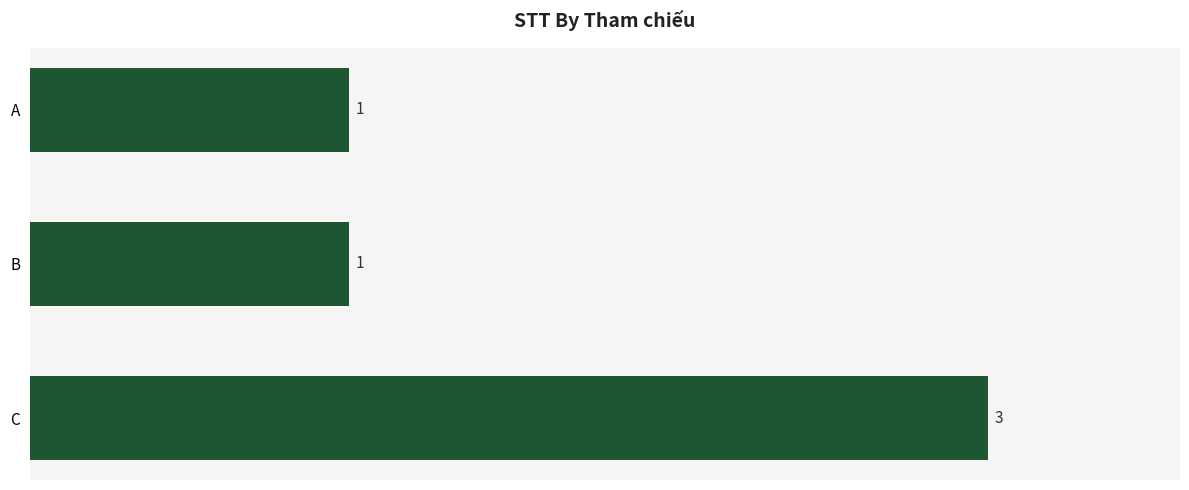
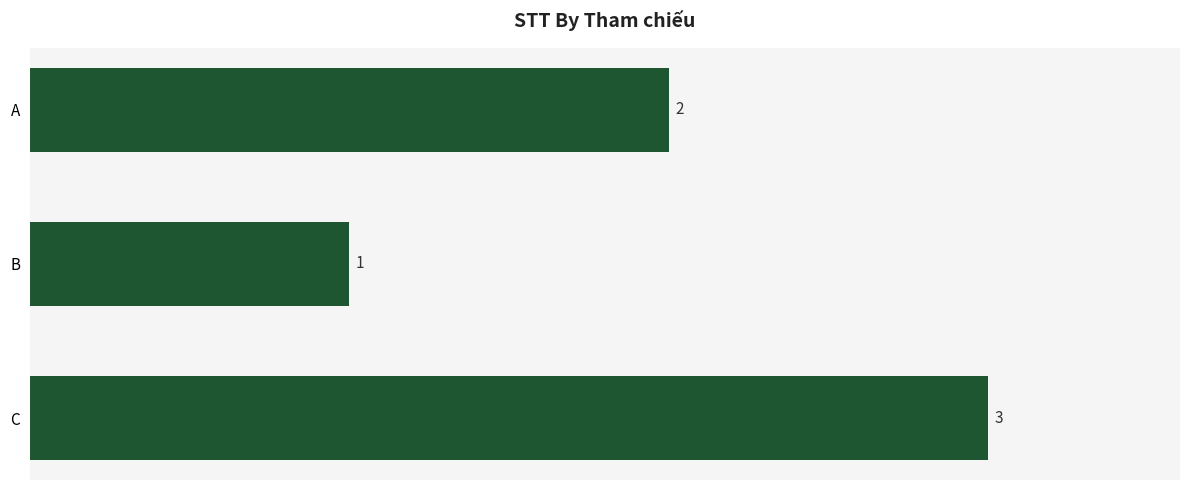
A: 1 -> 2
